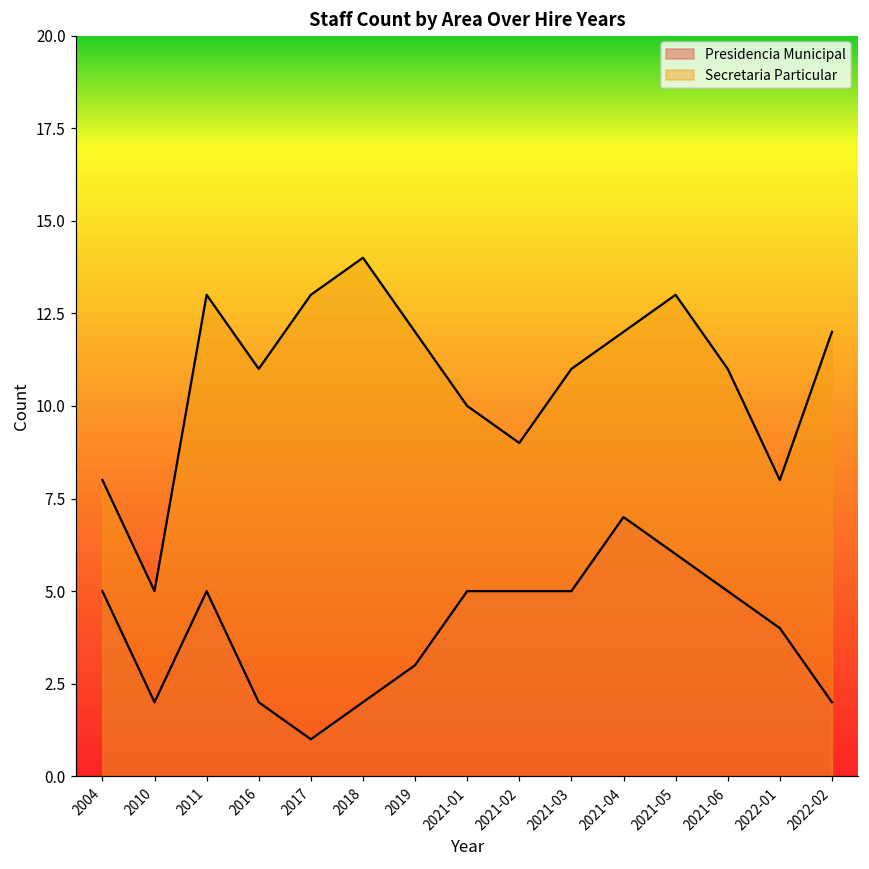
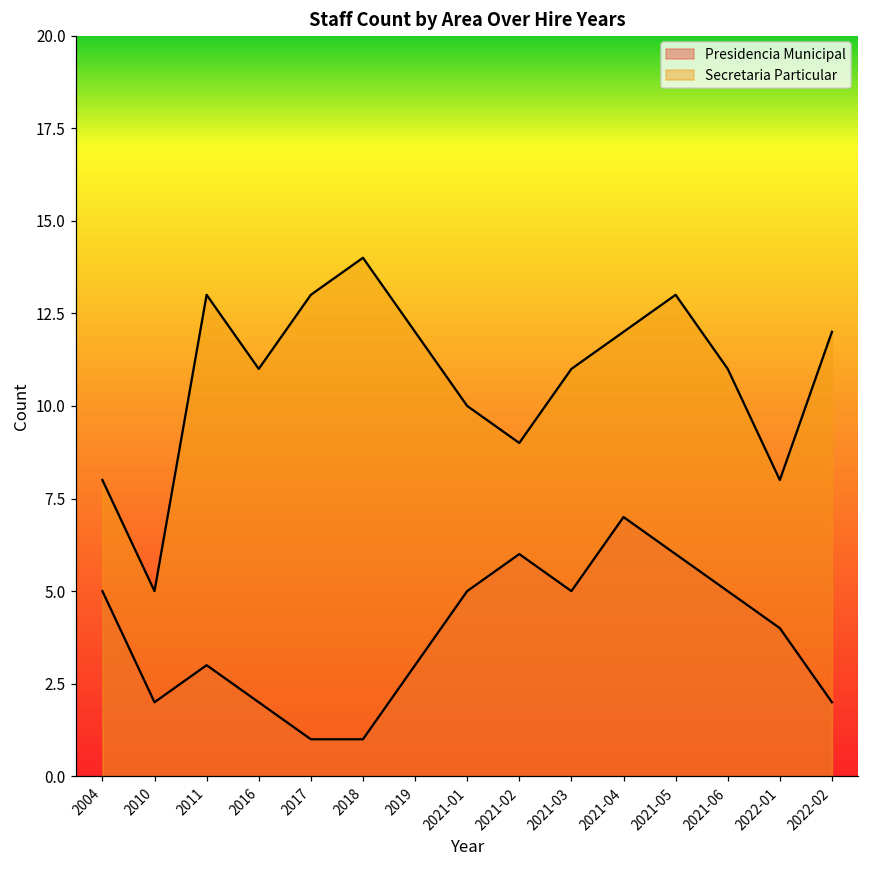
Presidencia Municipal, 2011: 5 -> 3
Presidencia Municipal, 2018: 2 -> 1
Presidencia Municipal, 2021-02: 5 -> 6
